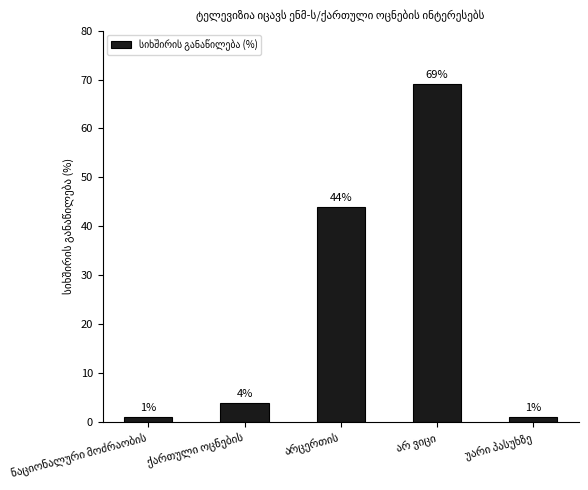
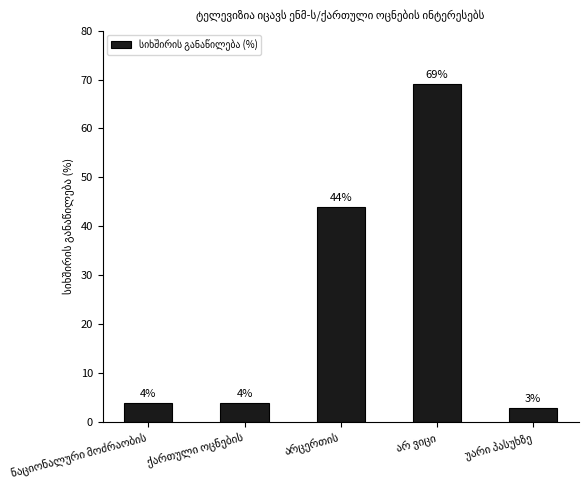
ნაციონალური მოძრაობის: 1% -> 4%
უარი პასუხზე: 1% -> 3%
